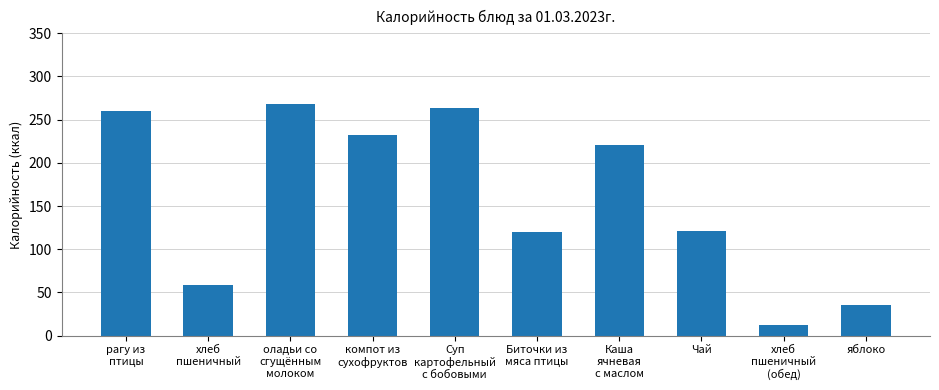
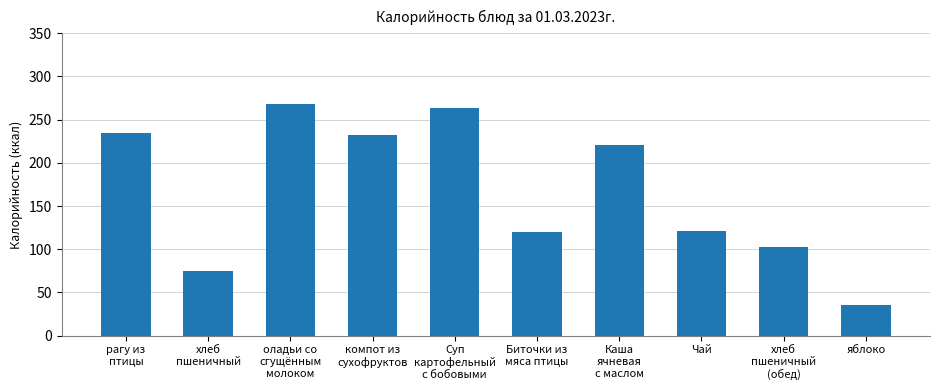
рагу из птицы: 260 -> 230
хлеб пшеничный: 60 -> 80
хлеб пшеничный (обед): 10 -> 100
